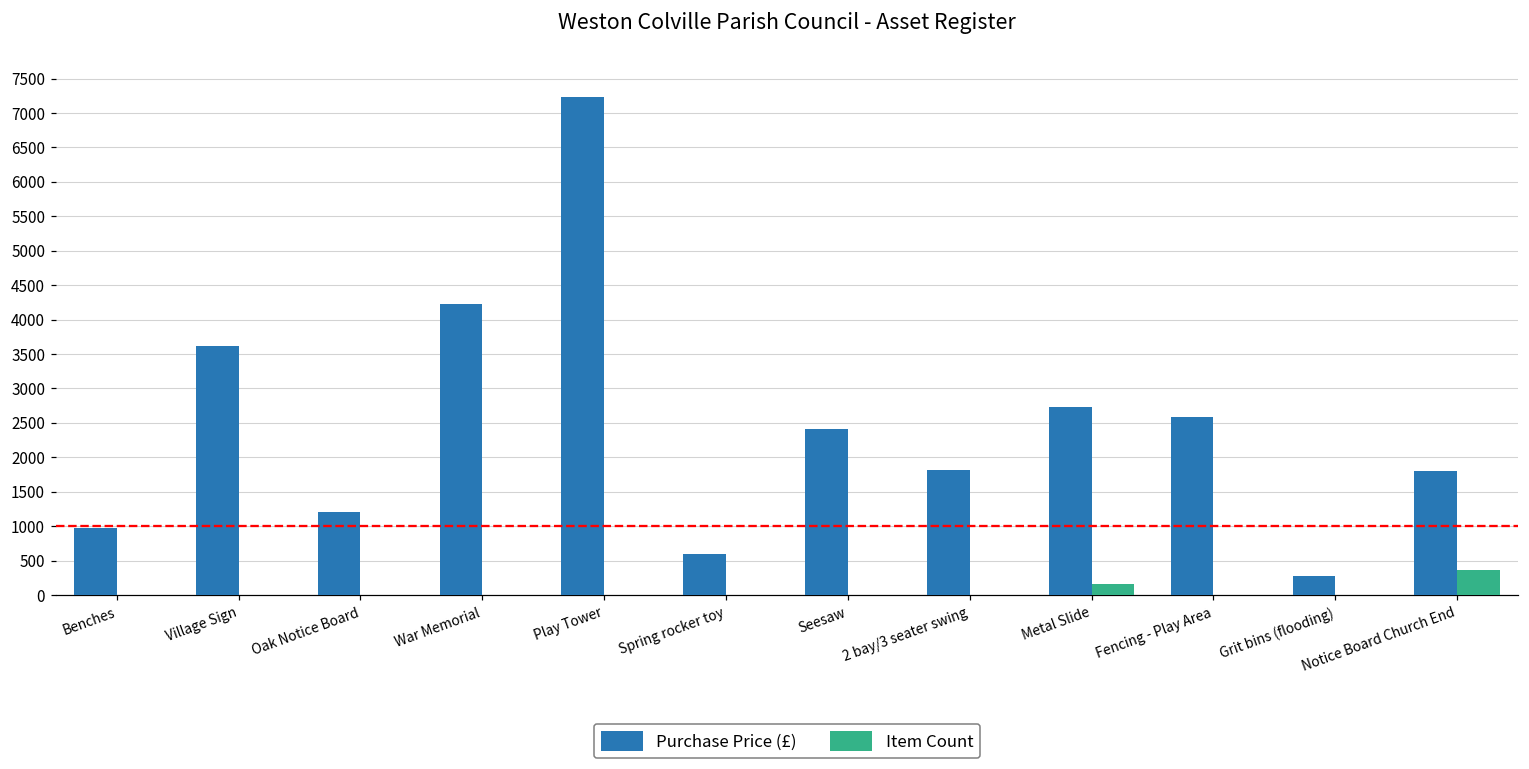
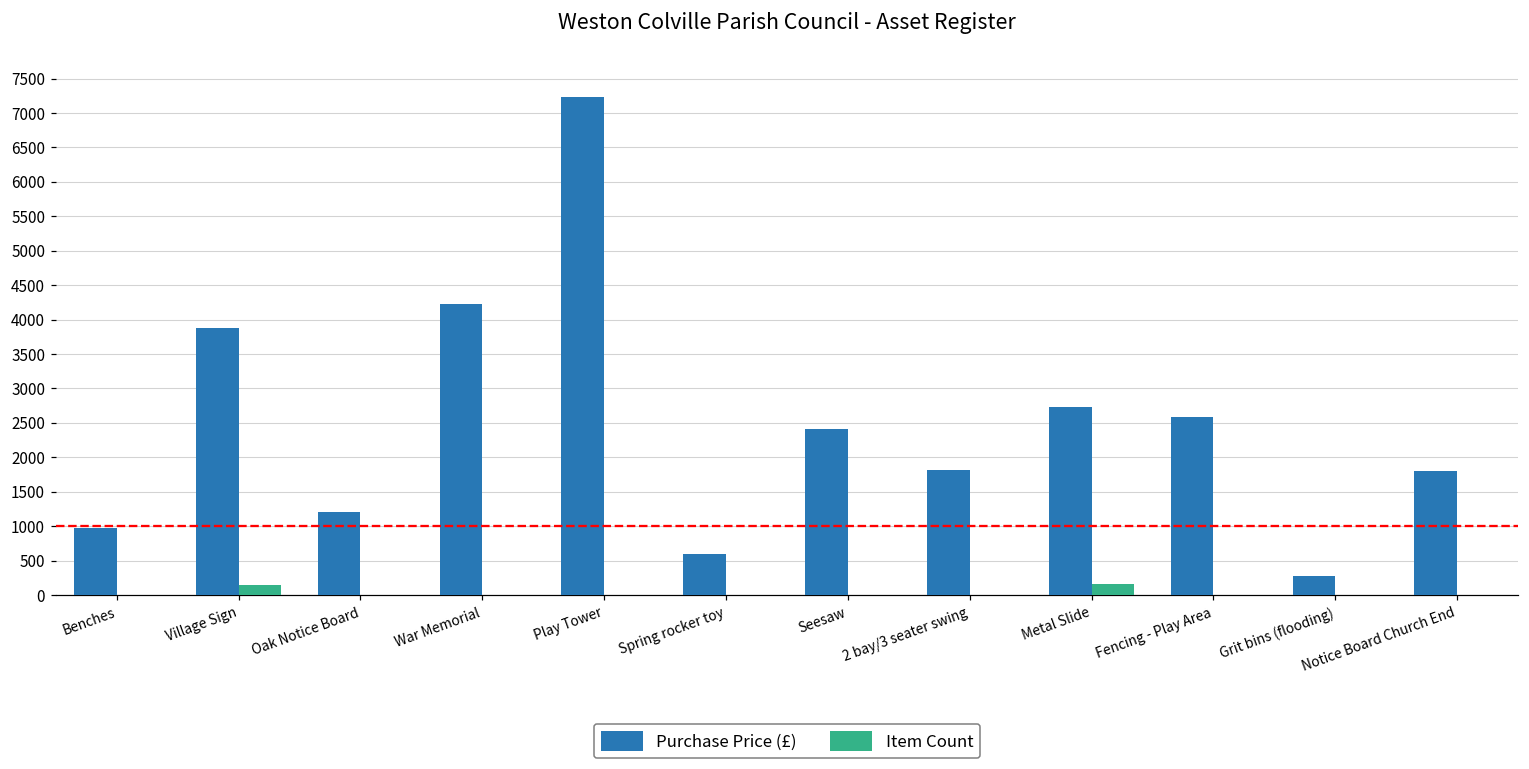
Purchase Price (£), Village Sign: 3600 -> 3900
Item Count, Village Sign: 0 -> 100
Item Count, Notice Board Church End: 400 -> 0
